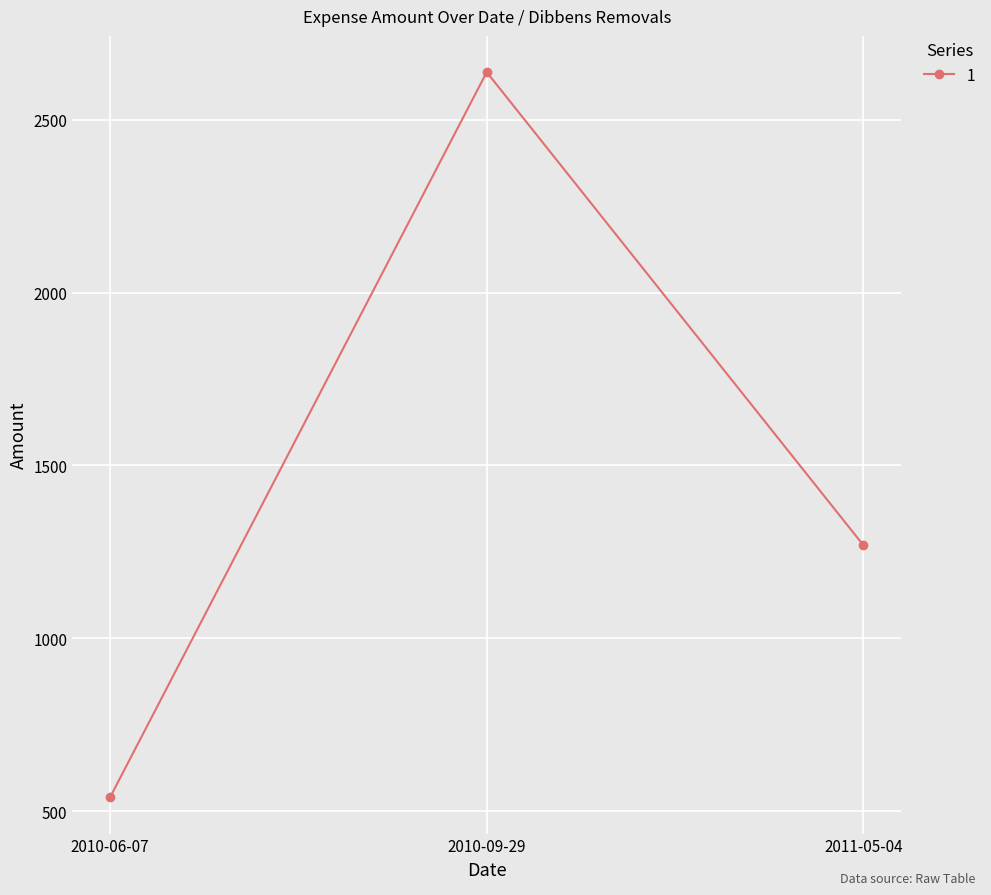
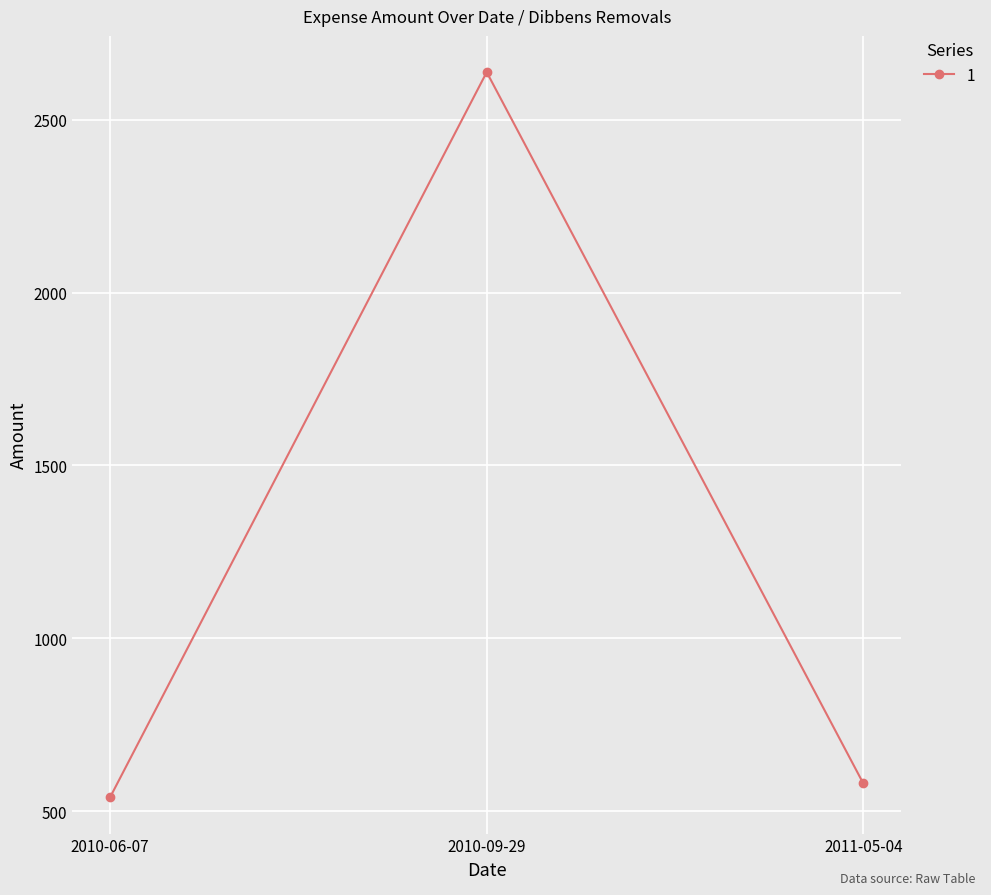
2011-05-04: 1270 -> 580
